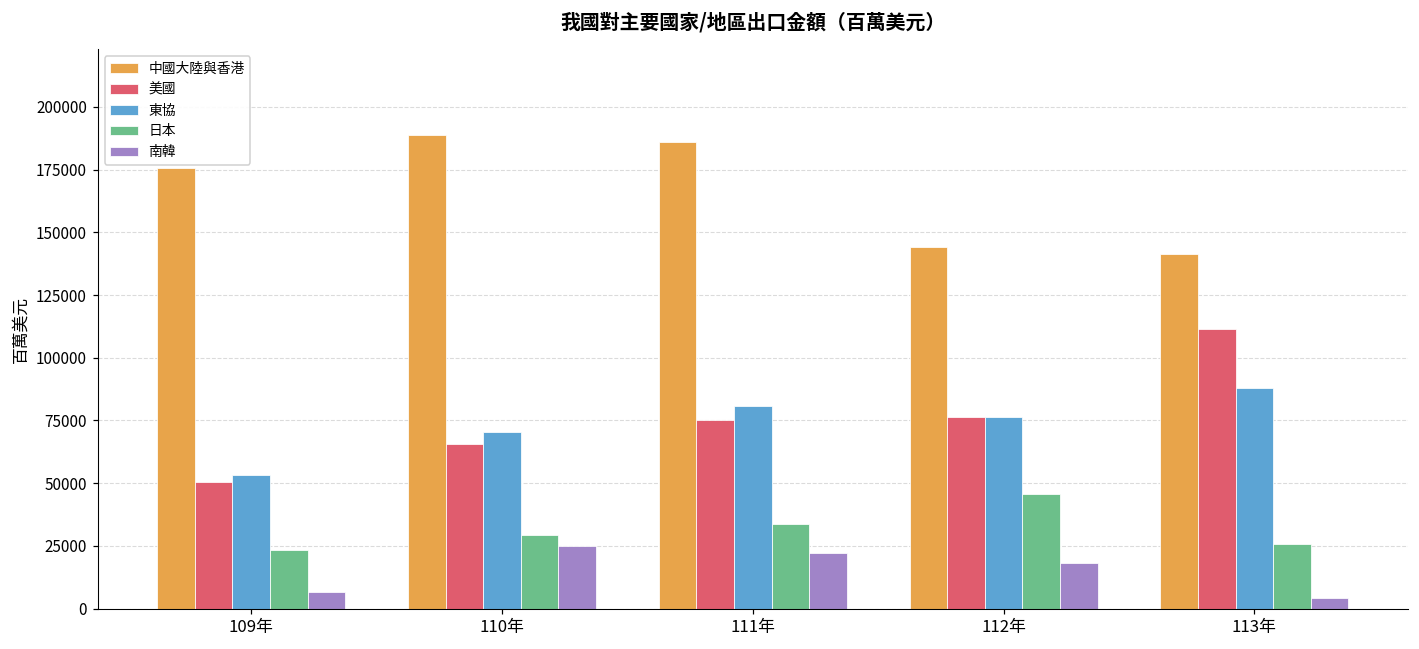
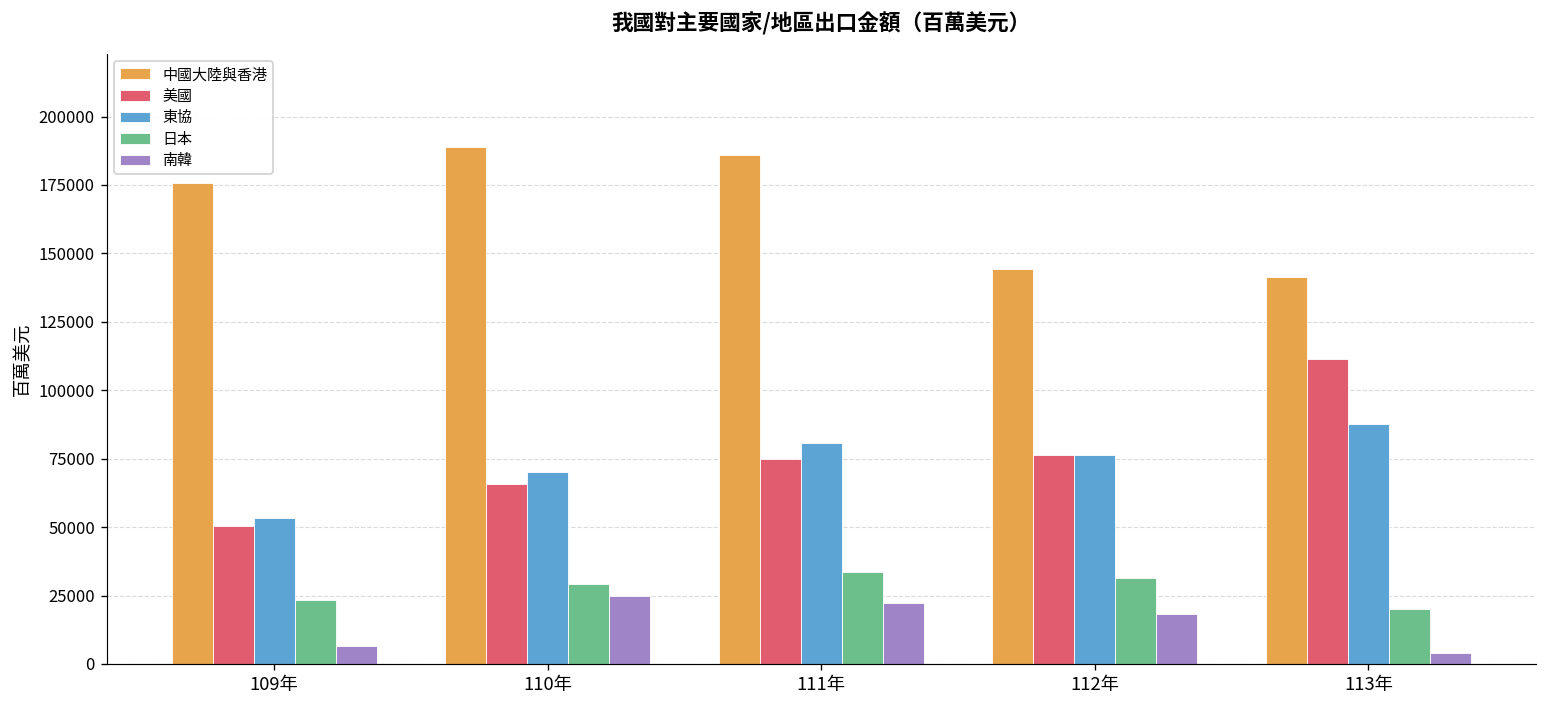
日本, 112年: 46000 -> 31000
日本, 113年: 26000 -> 20000
